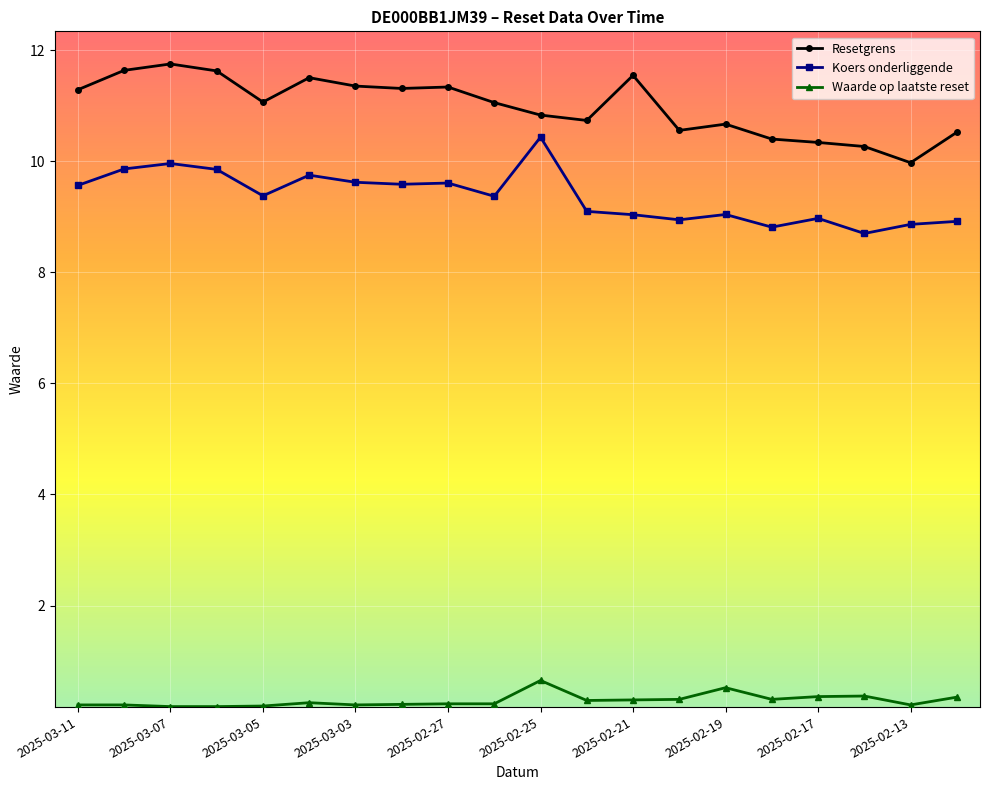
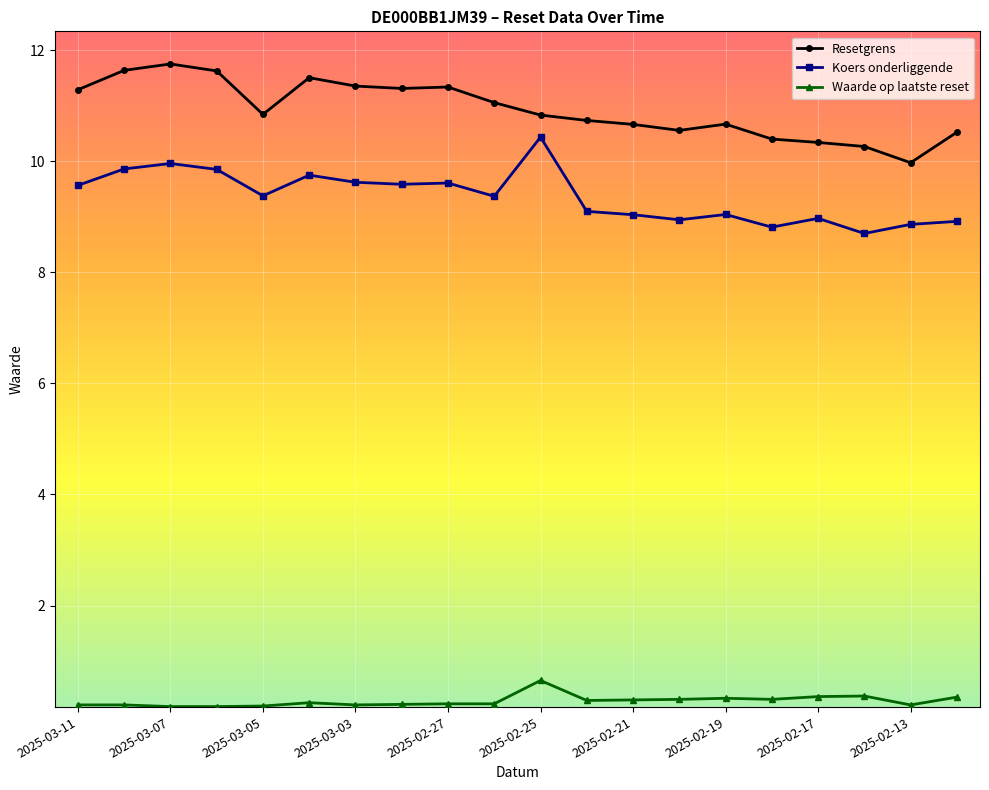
Resetgrens, 2025-03-05: 11.1 -> 10.8
Resetgrens, 2025-02-21: 11.5 -> 10.7
Waarde op laatste reset, 2025-02-19: 0.5 -> 0.3
